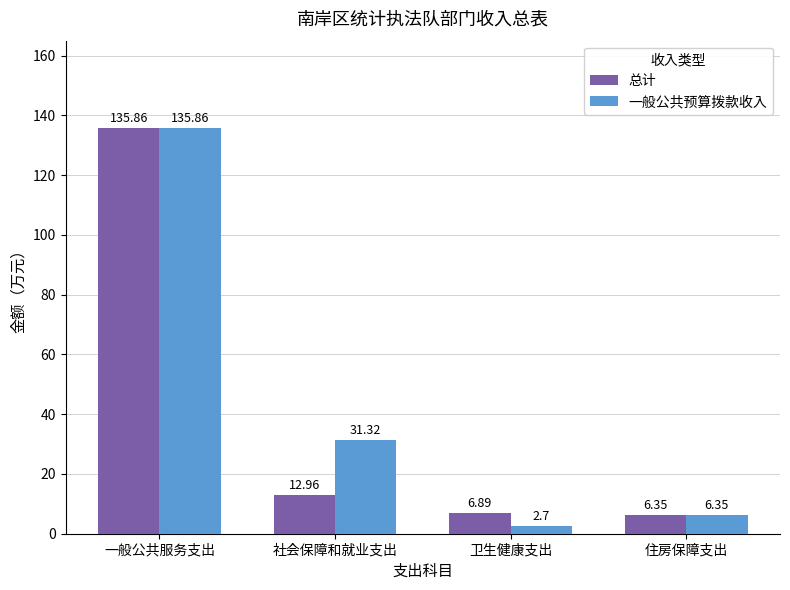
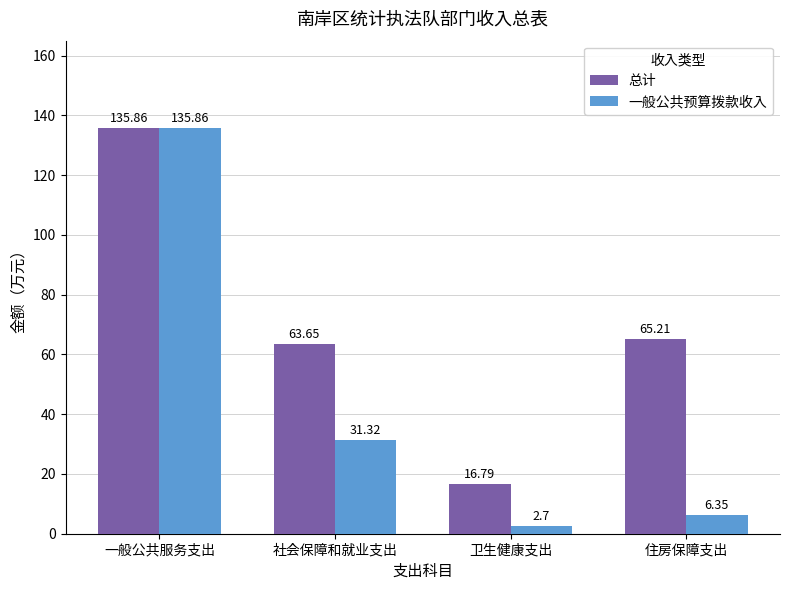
总计, 社会保障和就业支出: 12.96 -> 63.65
总计, 卫生健康支出: 6.89 -> 16.79
总计, 住房保障支出: 6.35 -> 65.21
